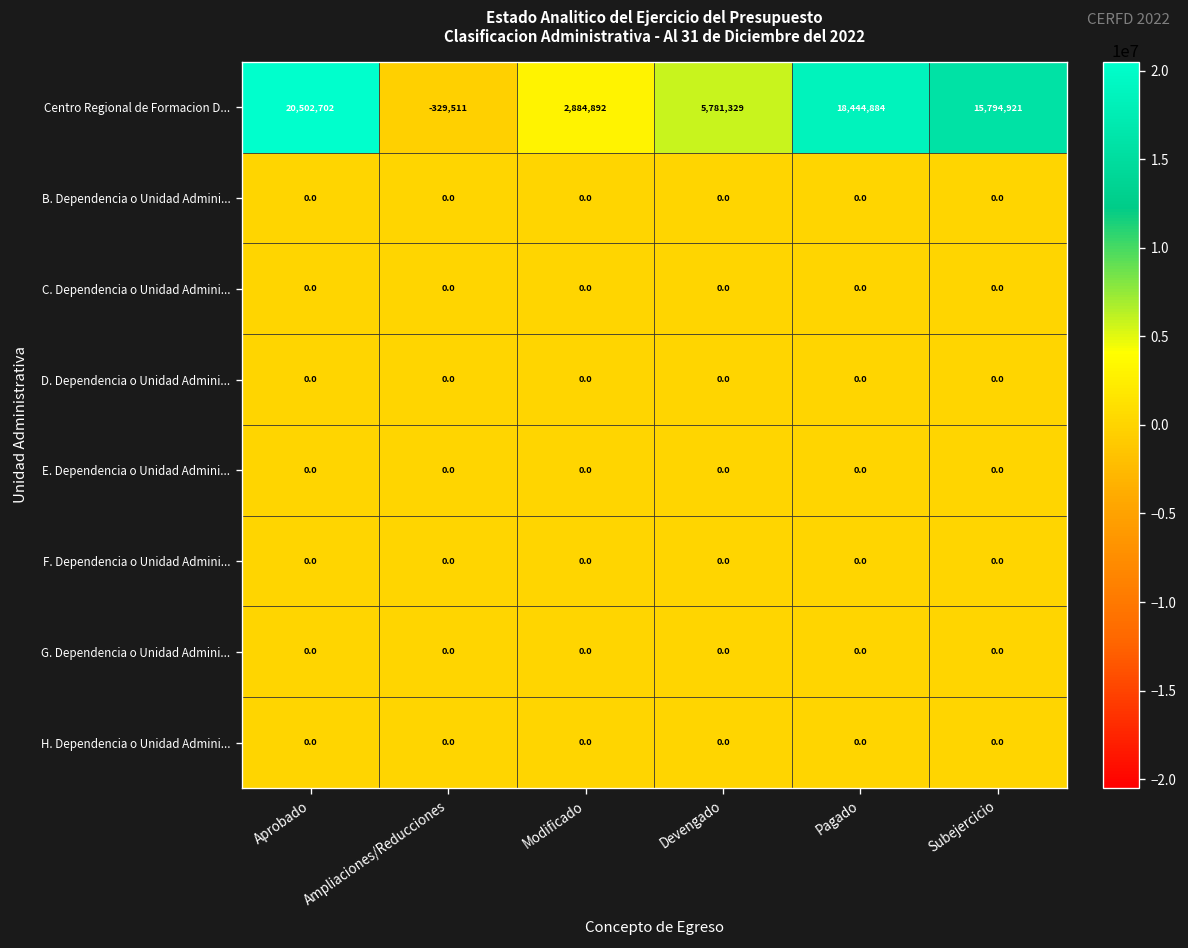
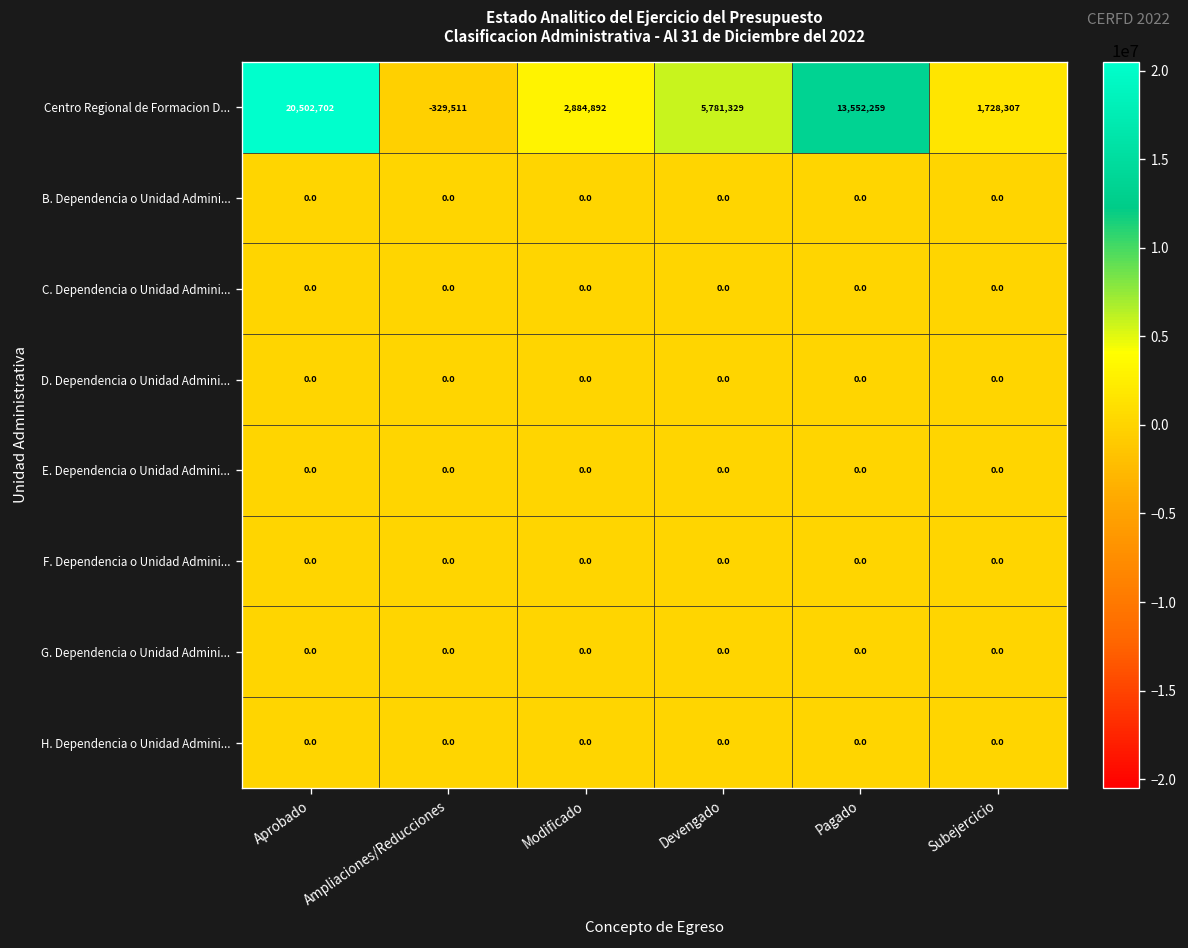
Centro Regional de Formacion D..., Pagado: 18,444,884 -> 13,552,259
Centro Regional de Formacion D..., Subejercicio: 15,794,921 -> 1,728,307
